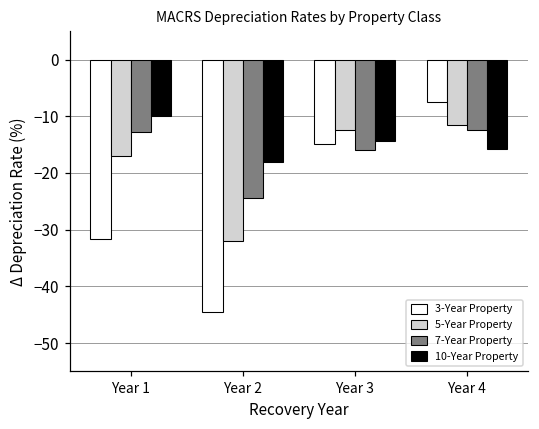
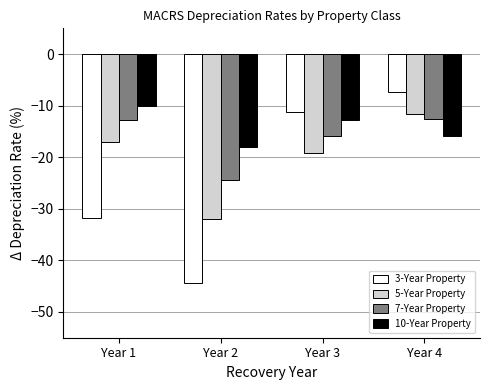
3-Year Property, Year 3: -15 -> -11
5-Year Property, Year 3: -12 -> -19
10-Year Property, Year 3: -14 -> -13
